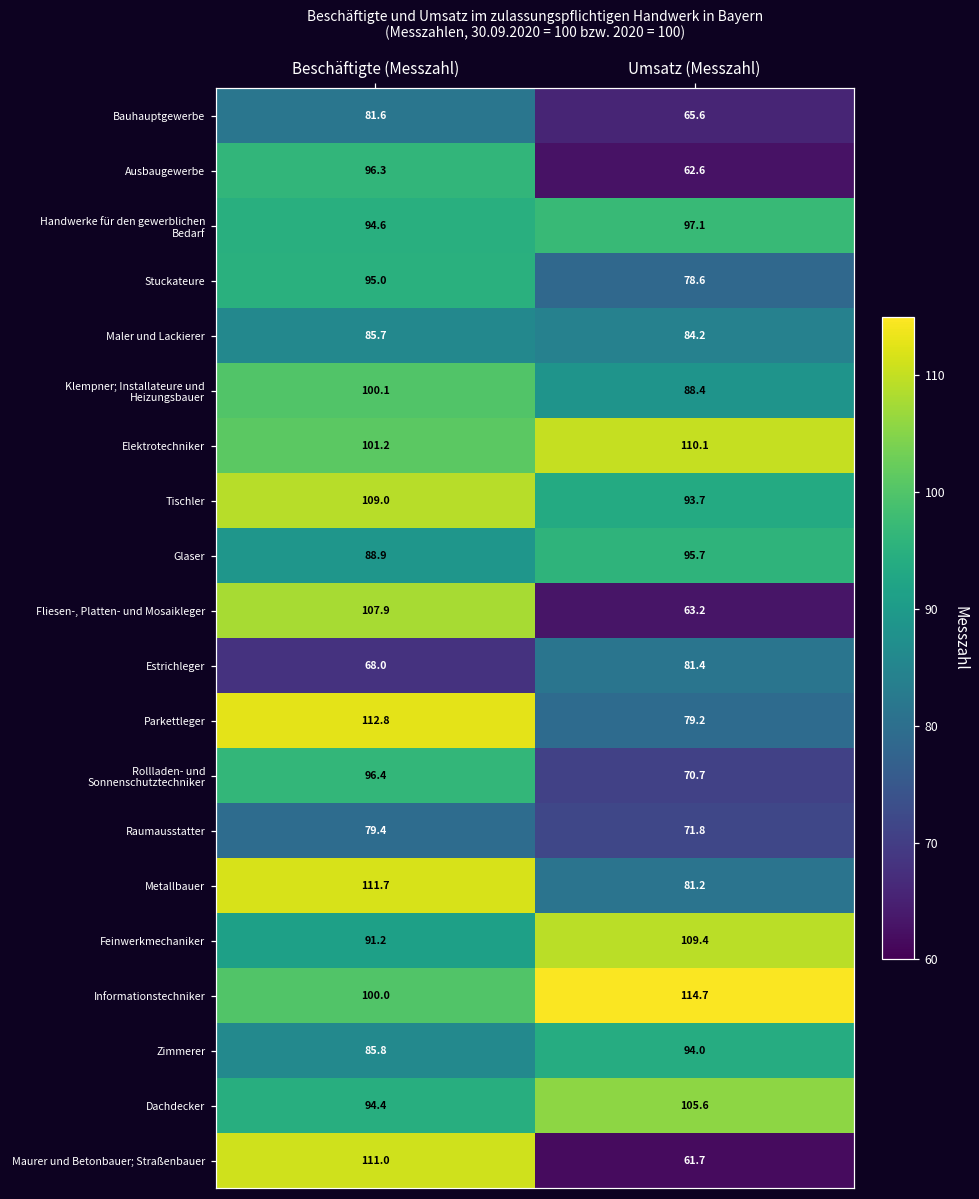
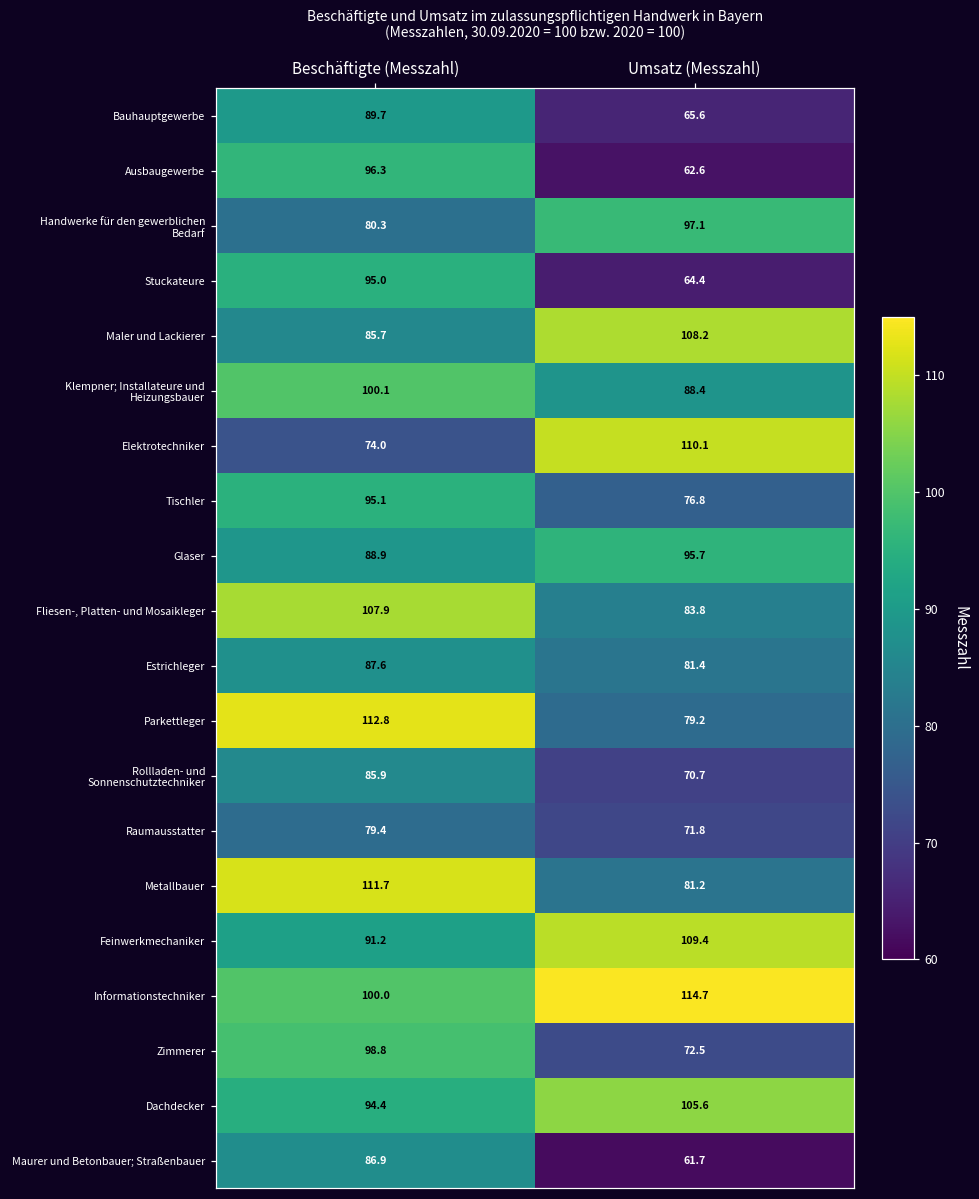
Bauhauptgewerbe, Beschäftigte (Messzahl): 81.6 -> 89.7
Handwerke für den gewerblichen Bedarf, Beschäftigte (Messzahl): 94.6 -> 80.3
Stuckateure, Umsatz (Messzahl): 78.6 -> 64.4
Maler und Lackierer, Umsatz (Messzahl): 84.2 -> 108.2
Elektrotechniker, Beschäftigte (Messzahl): 101.2 -> 74.0
Tischler, Beschäftigte (Messzahl): 109.0 -> 95.1
Tischler, Umsatz (Messzahl): 93.7 -> 76.8
Fliesen-, Platten- und Mosaikleger, Umsatz (Messzahl): 63.2 -> 83.8
Estrichleger, Beschäftigte (Messzahl): 68.0 -> 87.6
Rollladen- und Sonnenschutztechniker, Beschäftigte (Messzahl): 96.4 -> 85.9
Zimmerer, Beschäftigte (Messzahl): 85.8 -> 98.8
Zimmerer, Umsatz (Messzahl): 94.0 -> 72.5
Maurer und Betonbauer; Straßenbauer, Beschäftigte (Messzahl): 111.0 -> 86.9
